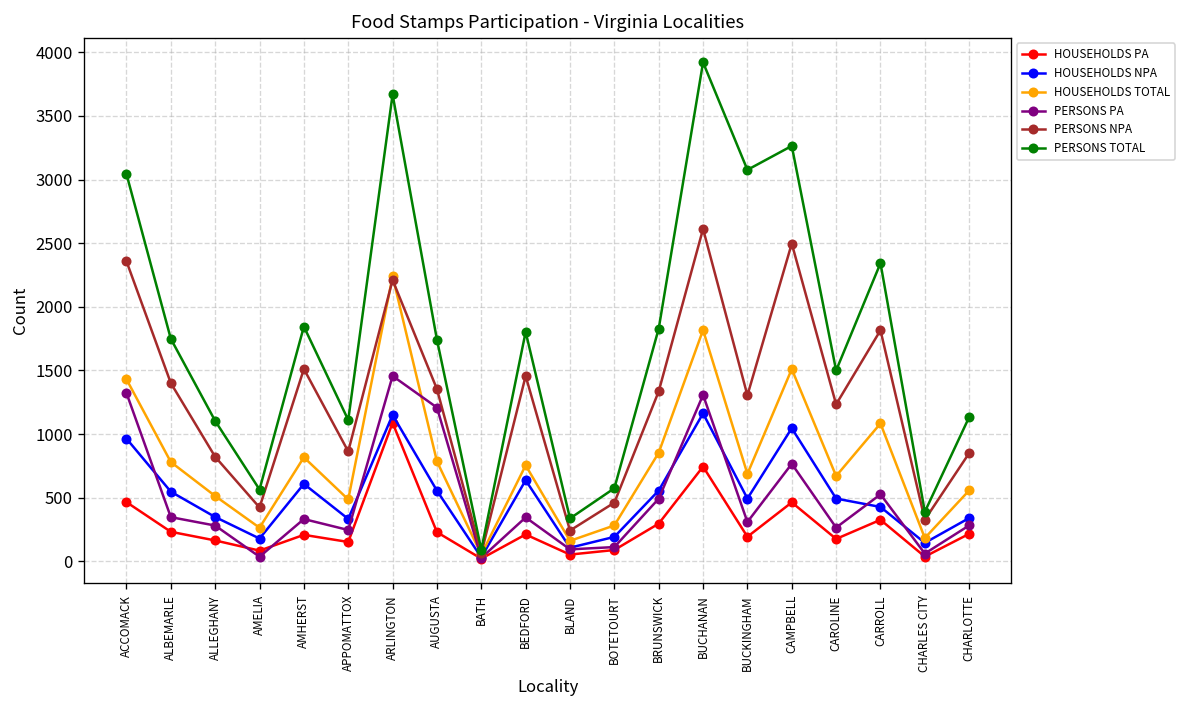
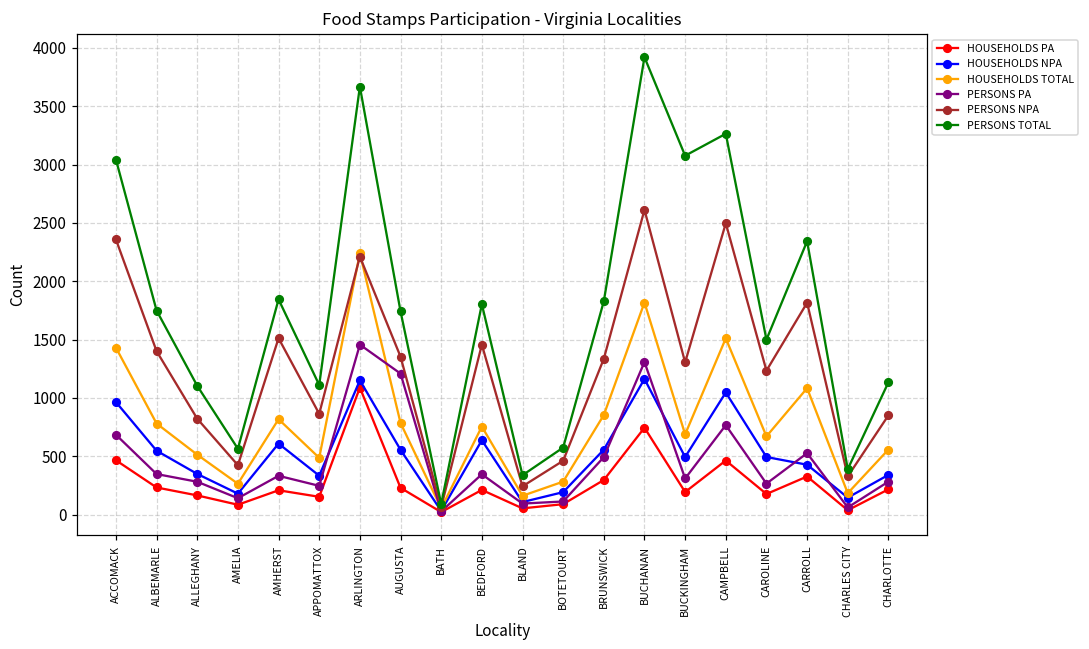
PERSONS PA, ACCOMACK: 1320 -> 690
PERSONS PA, AMELIA: 40 -> 140
